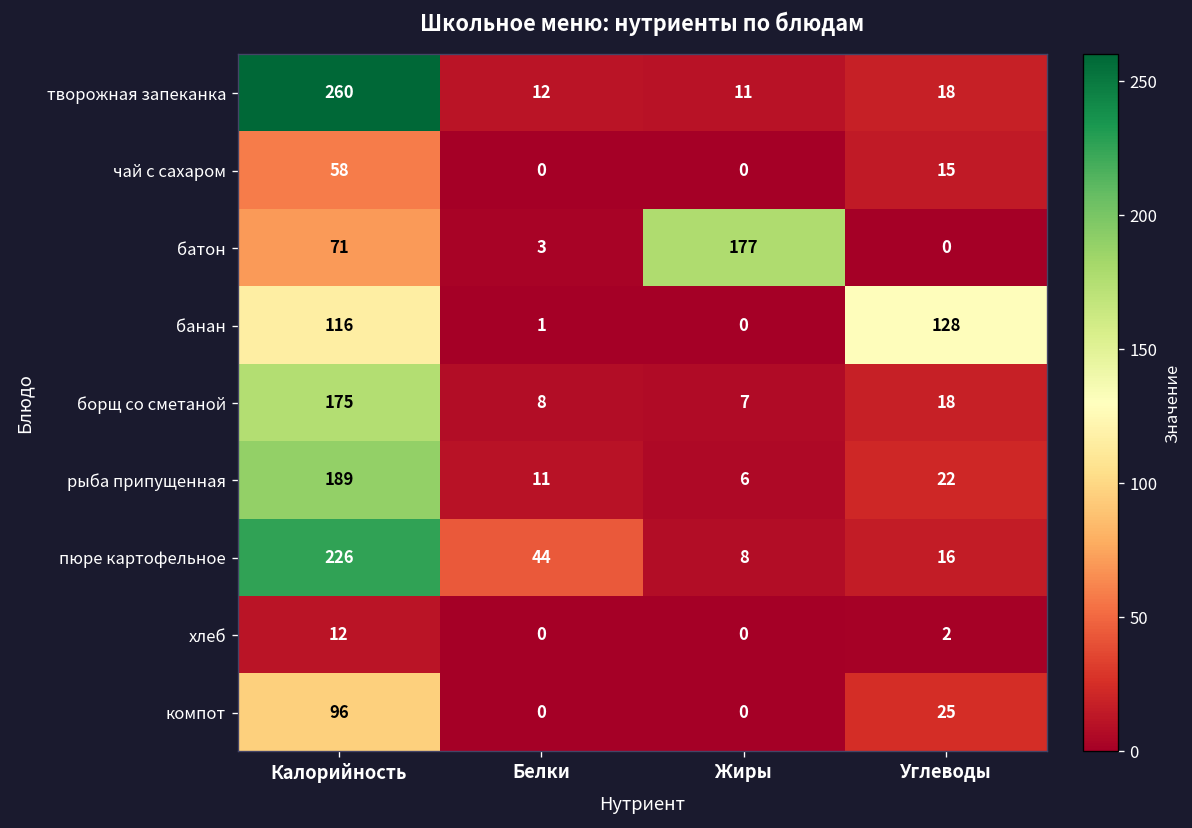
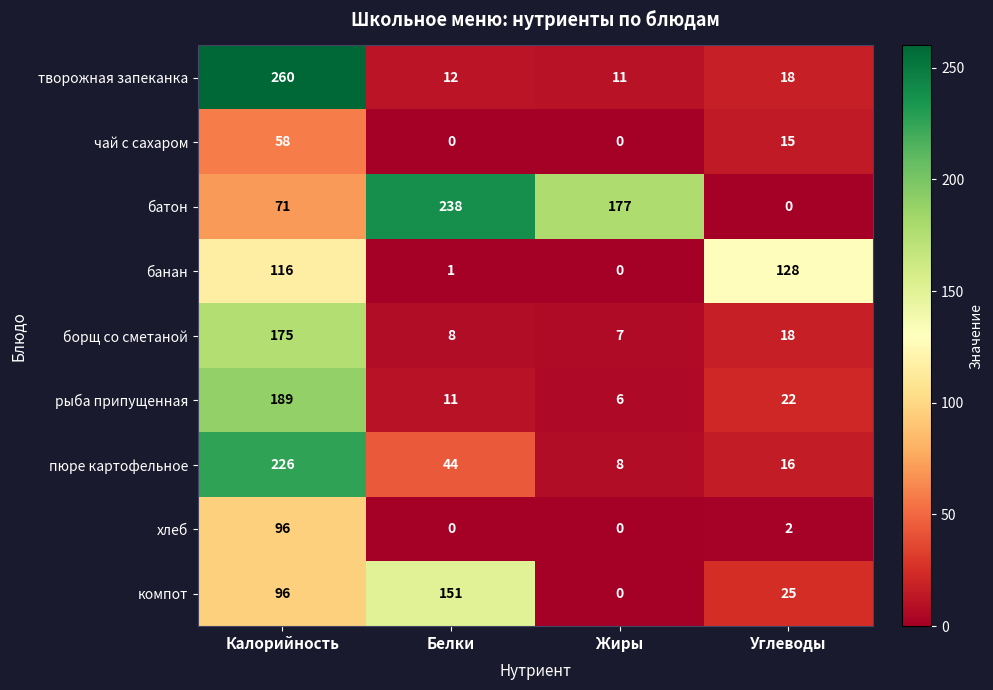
батон, Белки: 3 -> 238
хлеб, Калорийность: 12 -> 96
компот, Белки: 0 -> 151
